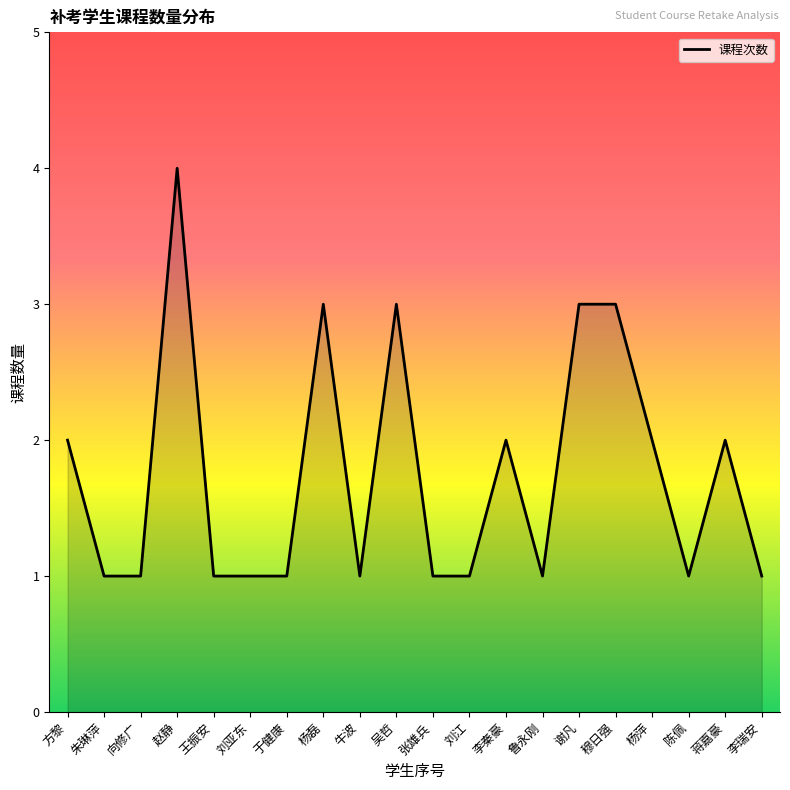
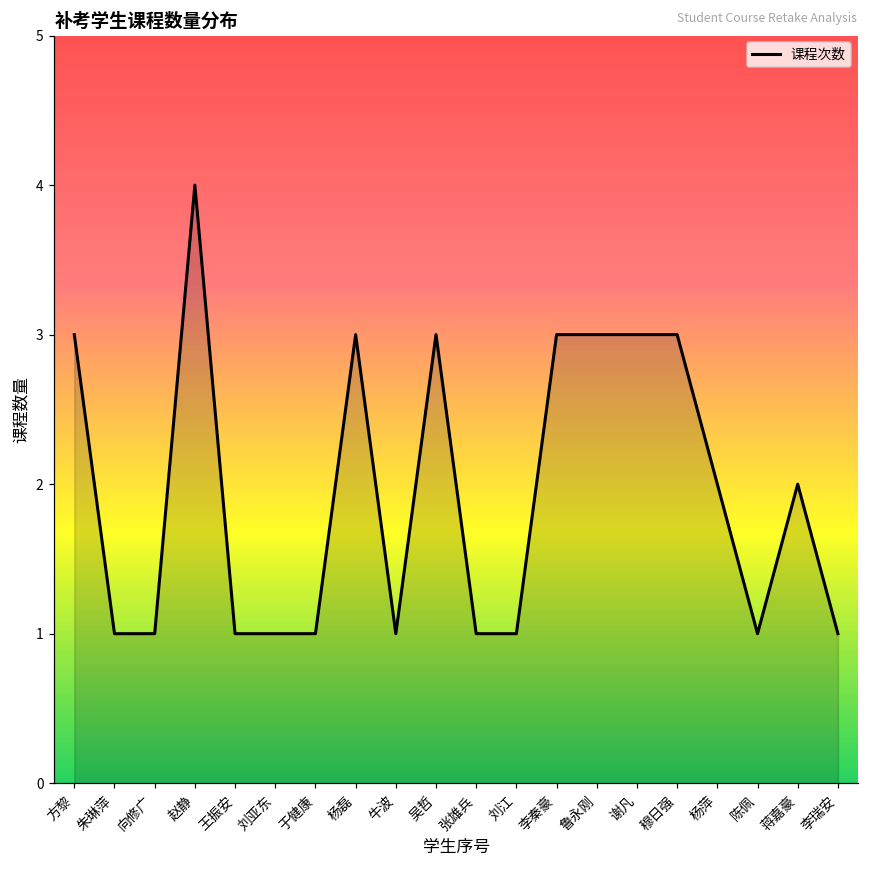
方黎: 2 -> 3
李秦豪: 2 -> 3
鲁永刚: 1 -> 3
